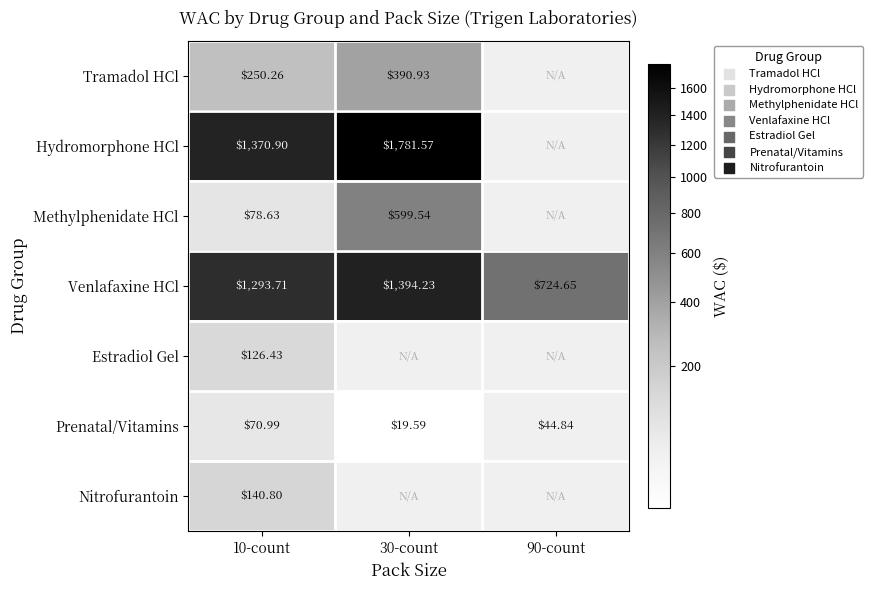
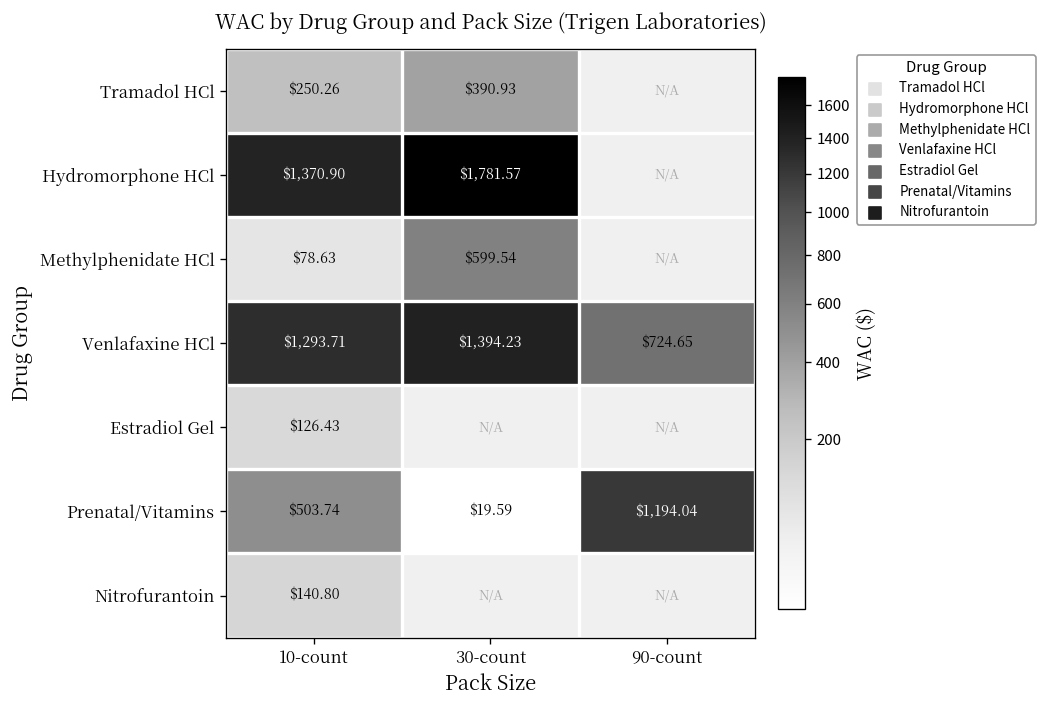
Prenatal/Vitamins, 10-count: $70.99 -> $503.74
Prenatal/Vitamins, 90-count: $44.84 -> $1,194.04
